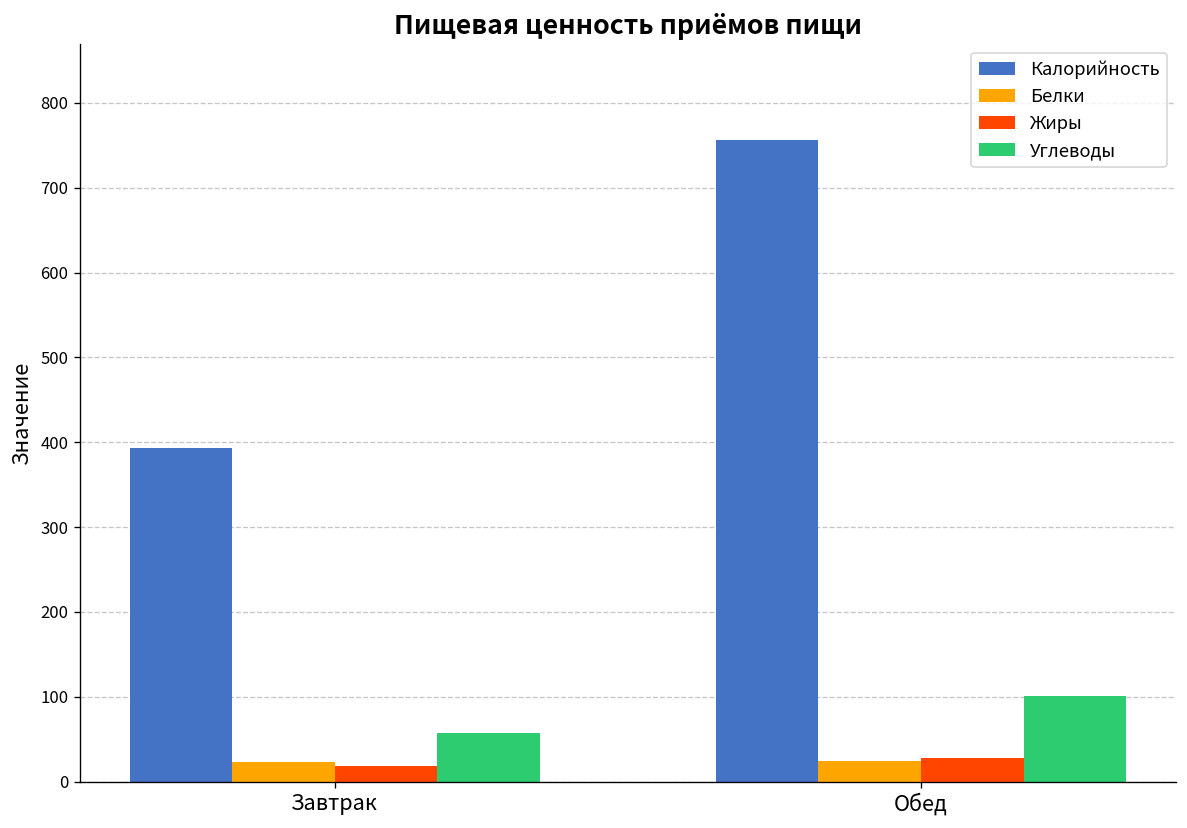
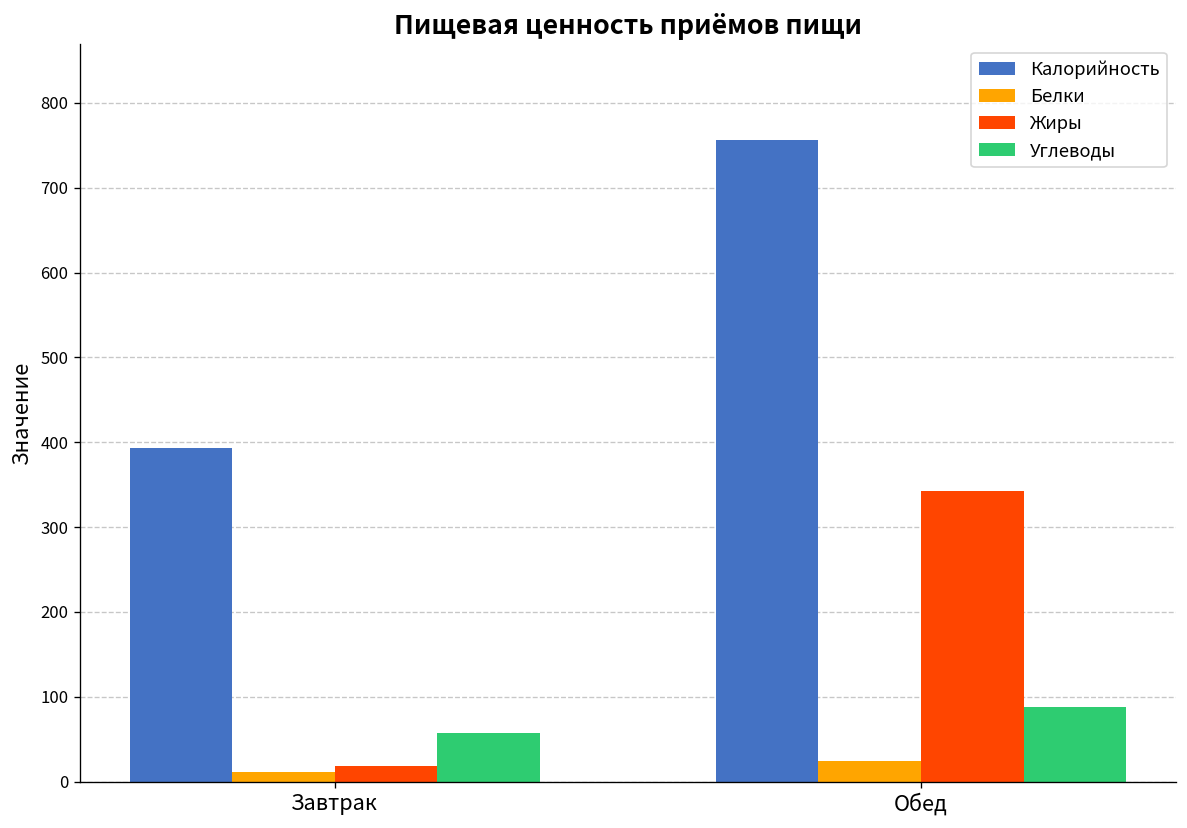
Белки, Завтрак: 20 -> 10
Жиры, Обед: 30 -> 340
Углеводы, Обед: 100 -> 90
